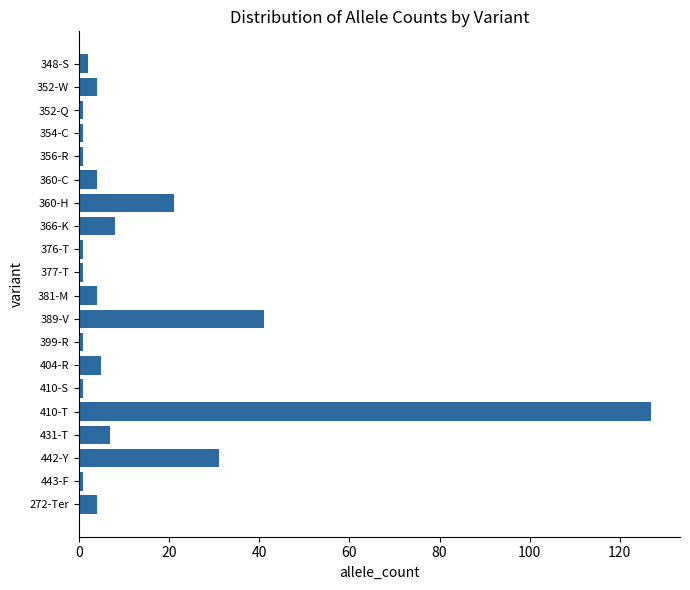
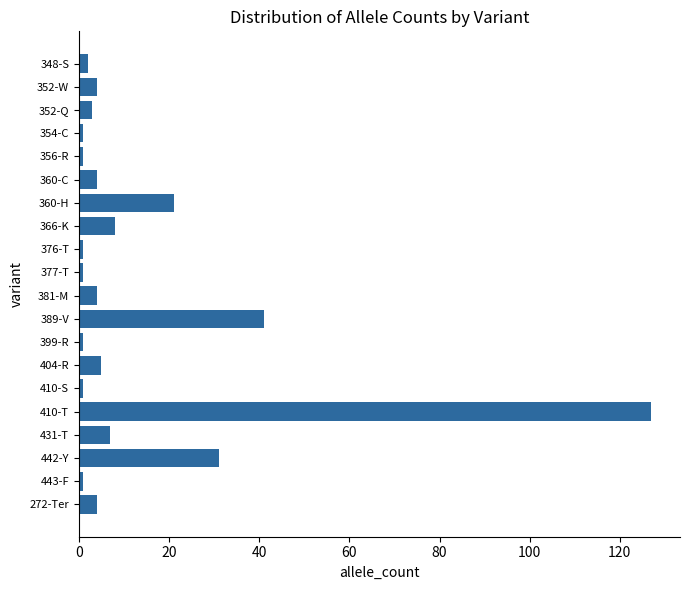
352-Q: 1 -> 3
